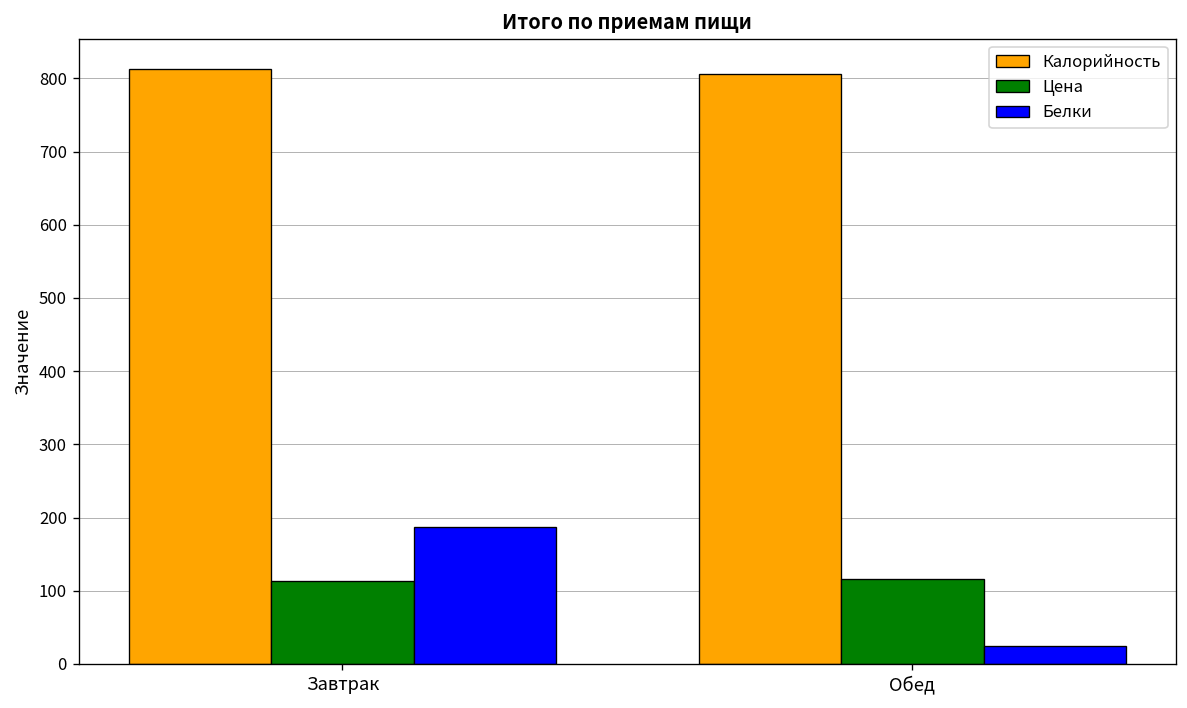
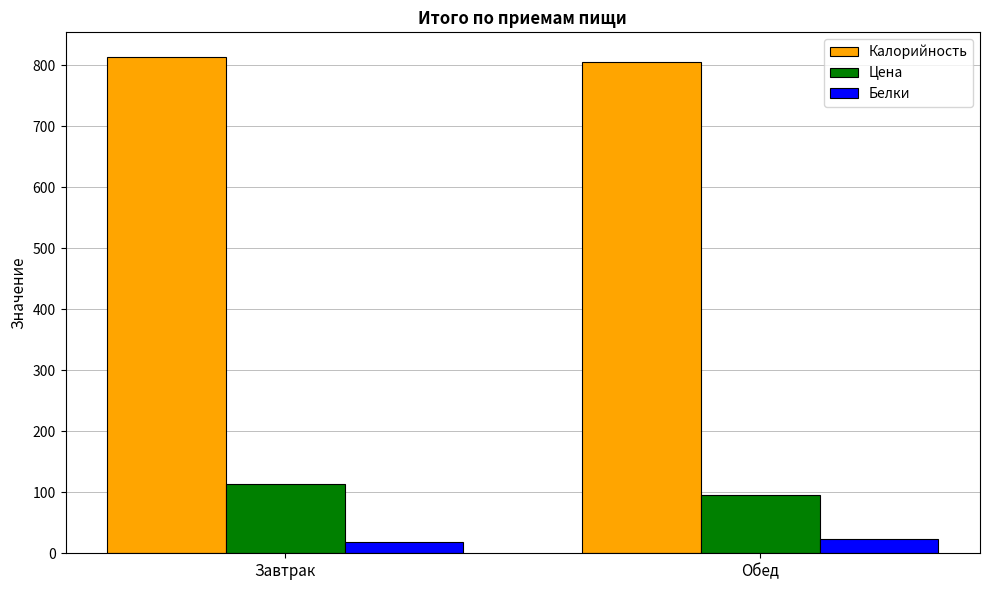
Белки, Завтрак: 190 -> 20
Цена, Обед: 120 -> 100
